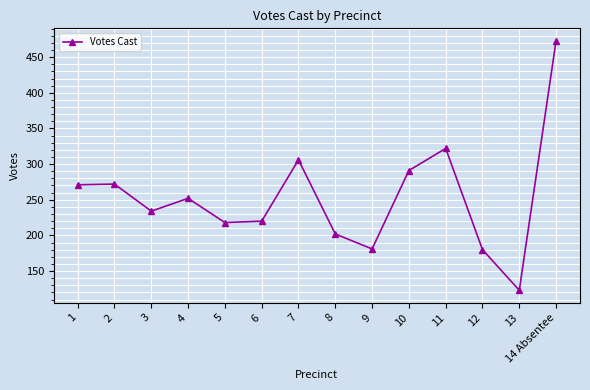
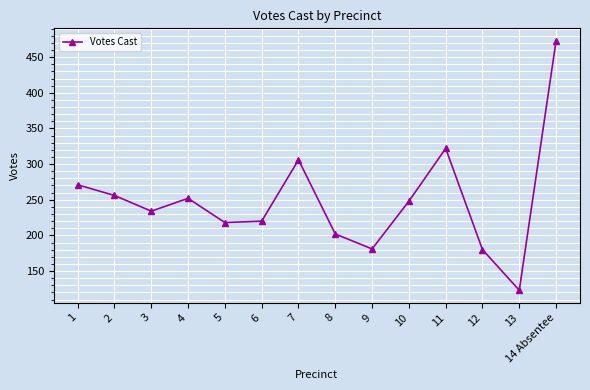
2: 270 -> 260
10: 290 -> 250
